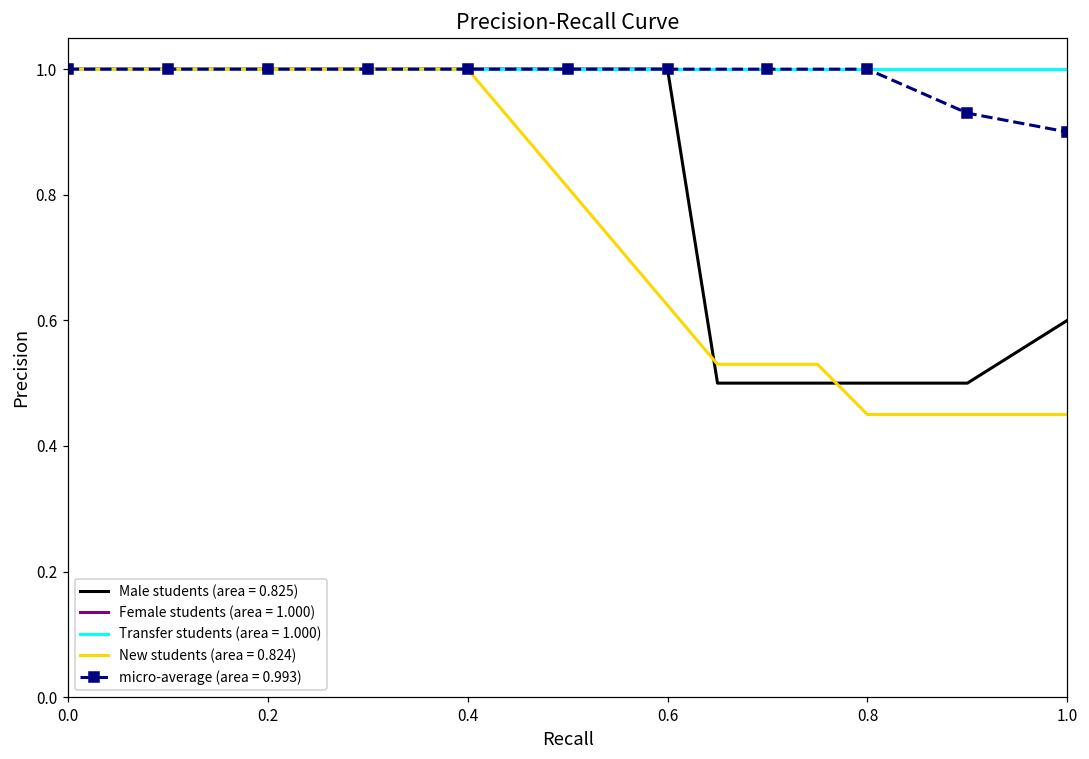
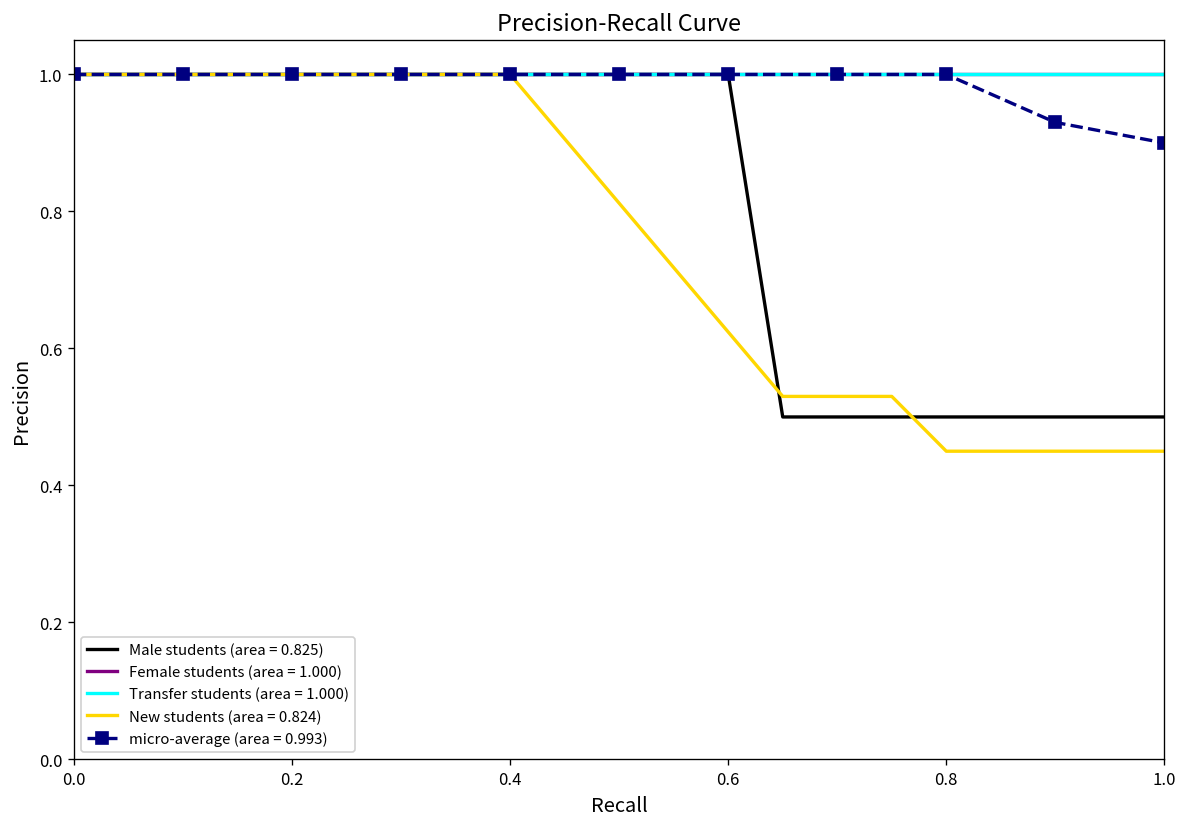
Male students (area = 0.825), 1.0: 0.6 -> 0.5
